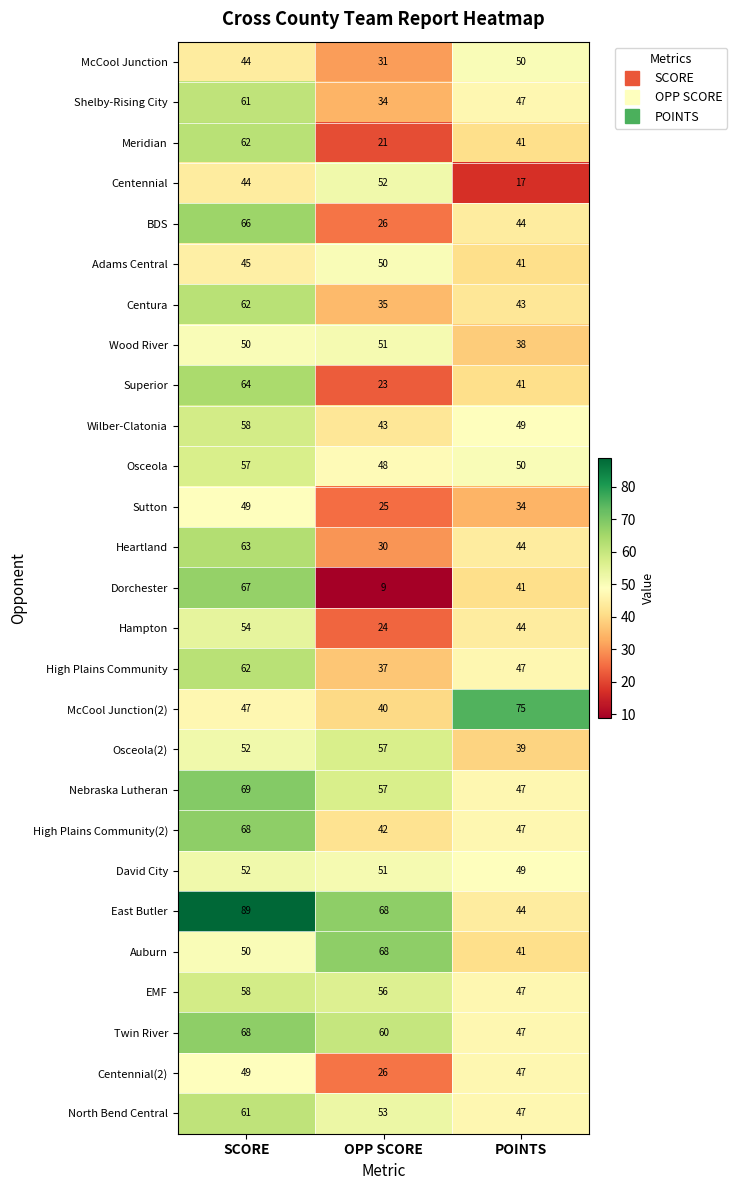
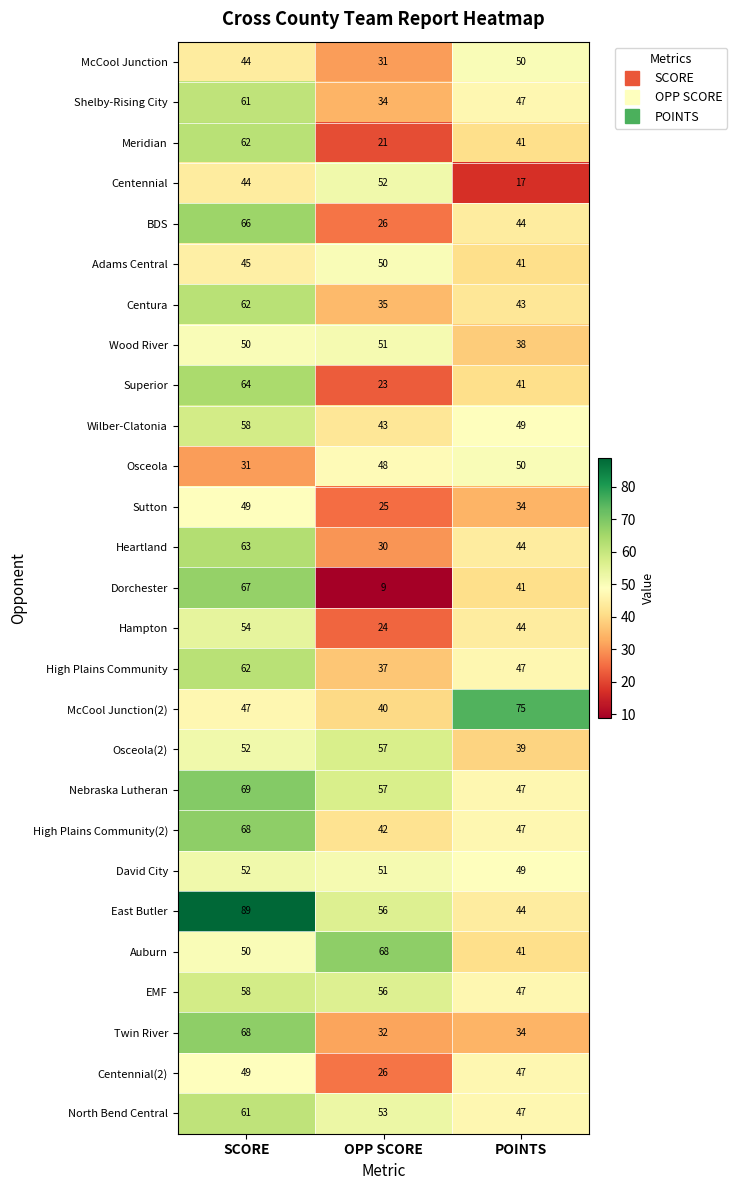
Osceola, SCORE: 57 -> 31
East Butler, OPP SCORE: 68 -> 56
Twin River, OPP SCORE: 60 -> 32
Twin River, POINTS: 47 -> 34
